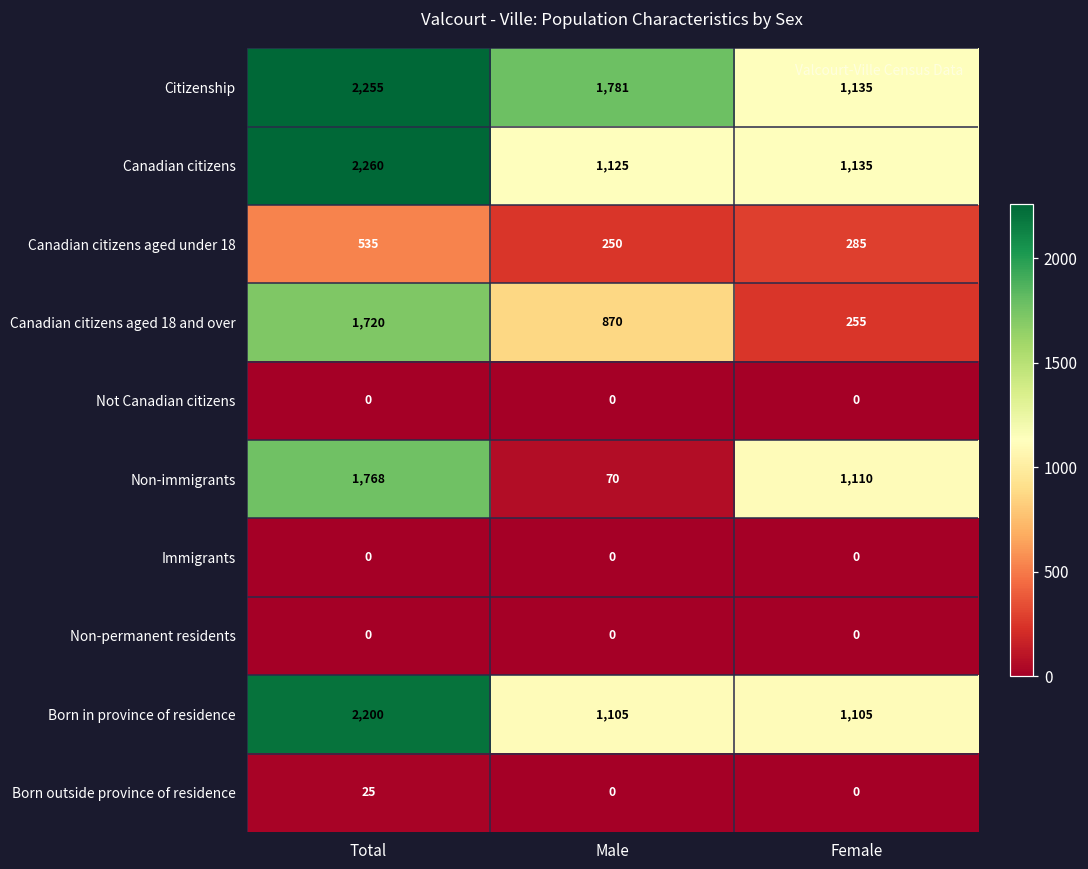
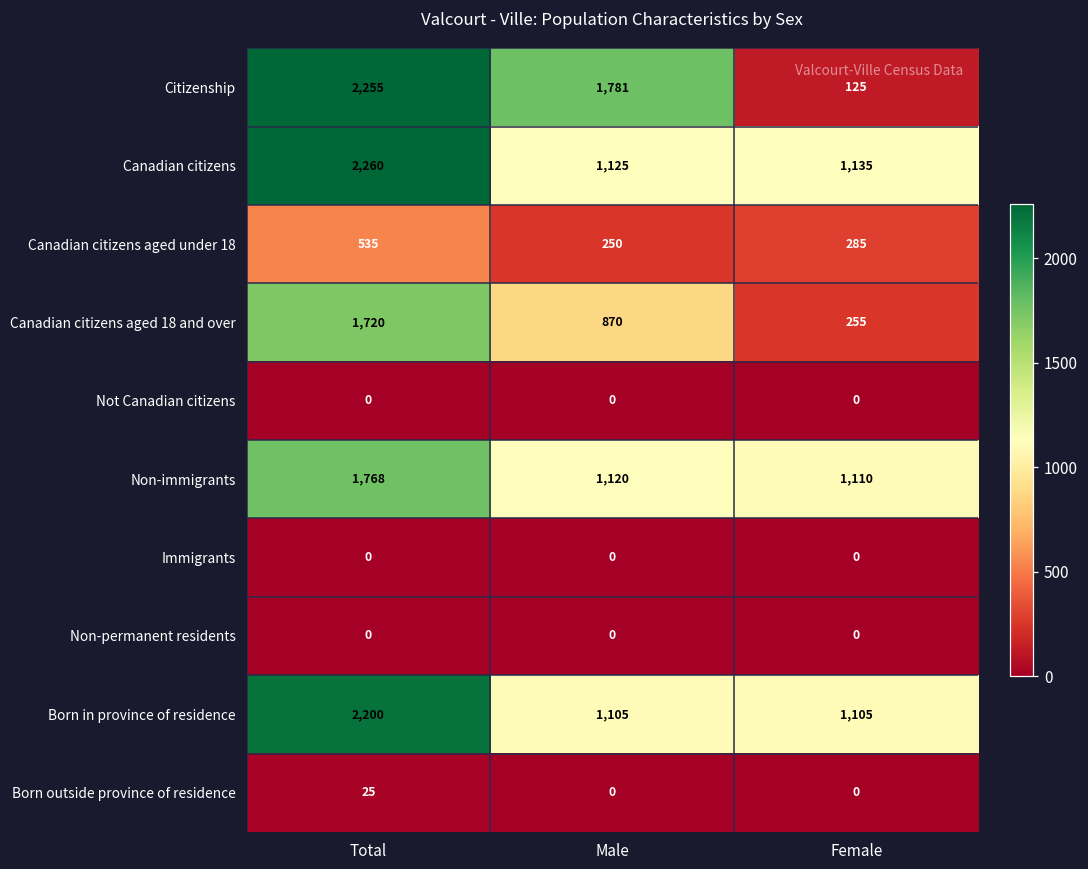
Citizenship, Female: 1,135 -> 125
Non-immigrants, Male: 70 -> 1,120
